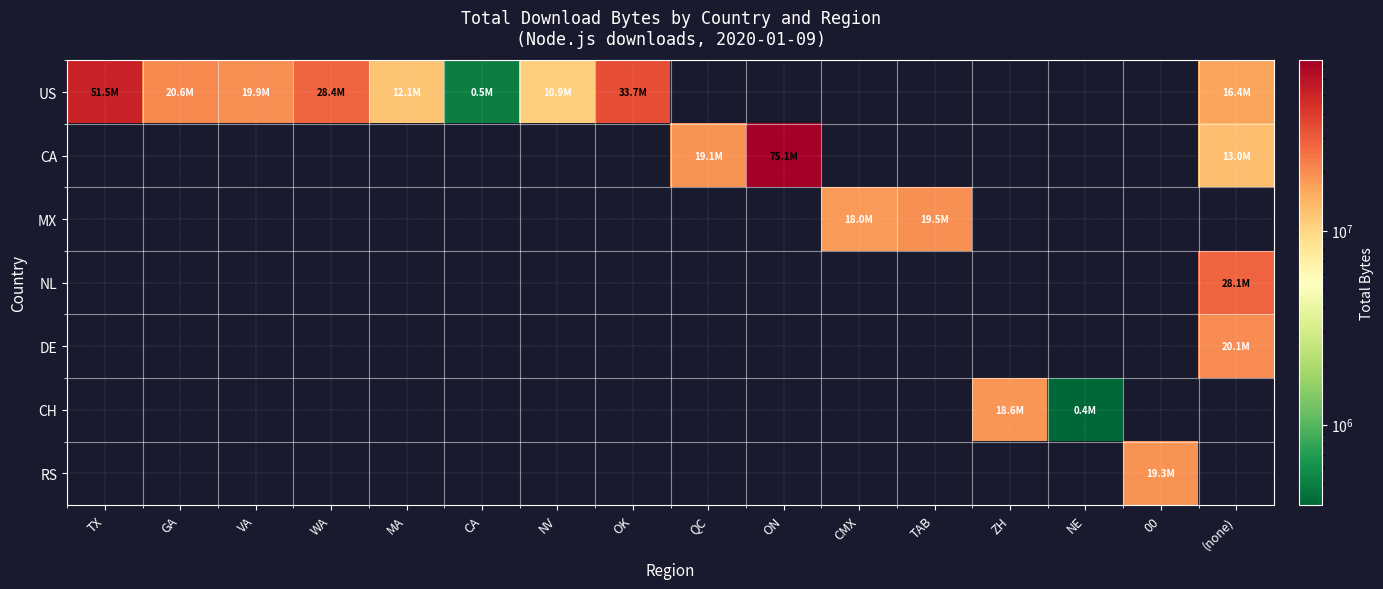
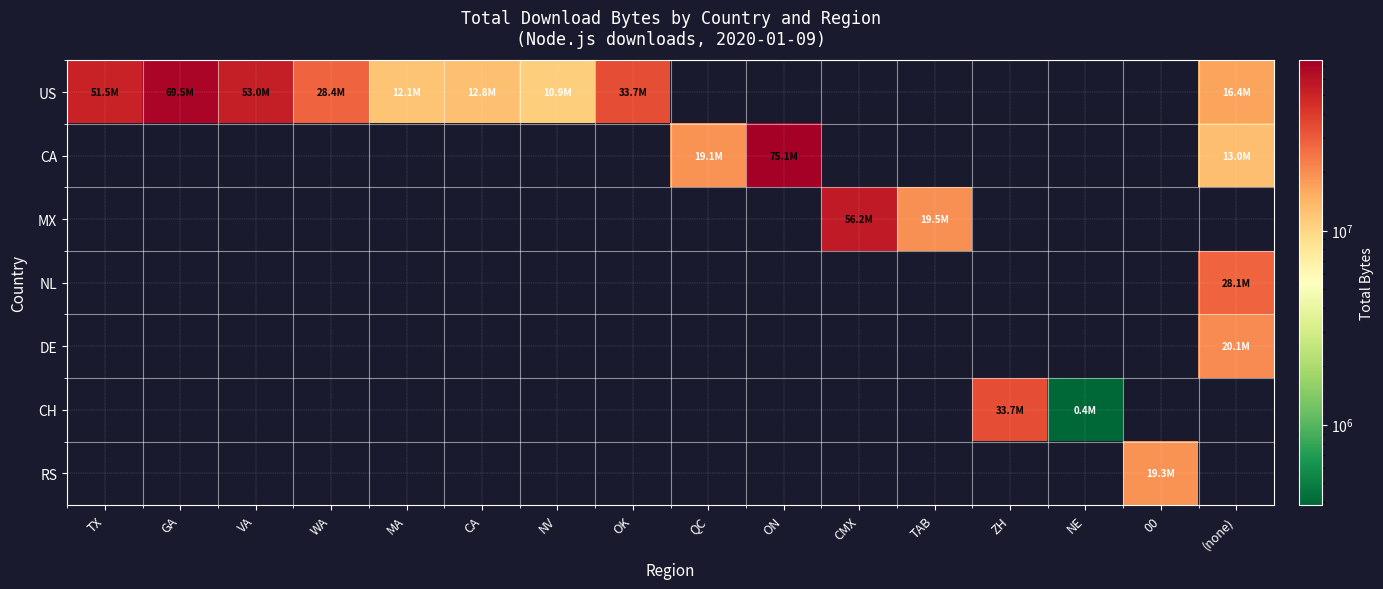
US, GA: 20.6M -> 69.5M
US, VA: 19.9M -> 53.0M
US, CA: 0.5M -> 12.8M
MX, CMX: 18.0M -> 56.2M
CH, ZH: 18.6M -> 33.7M
